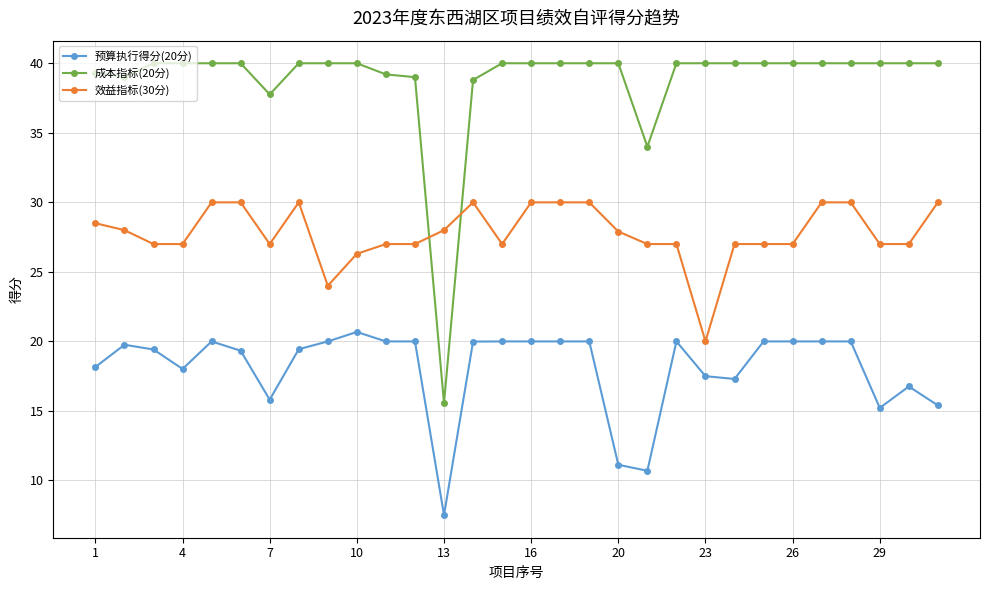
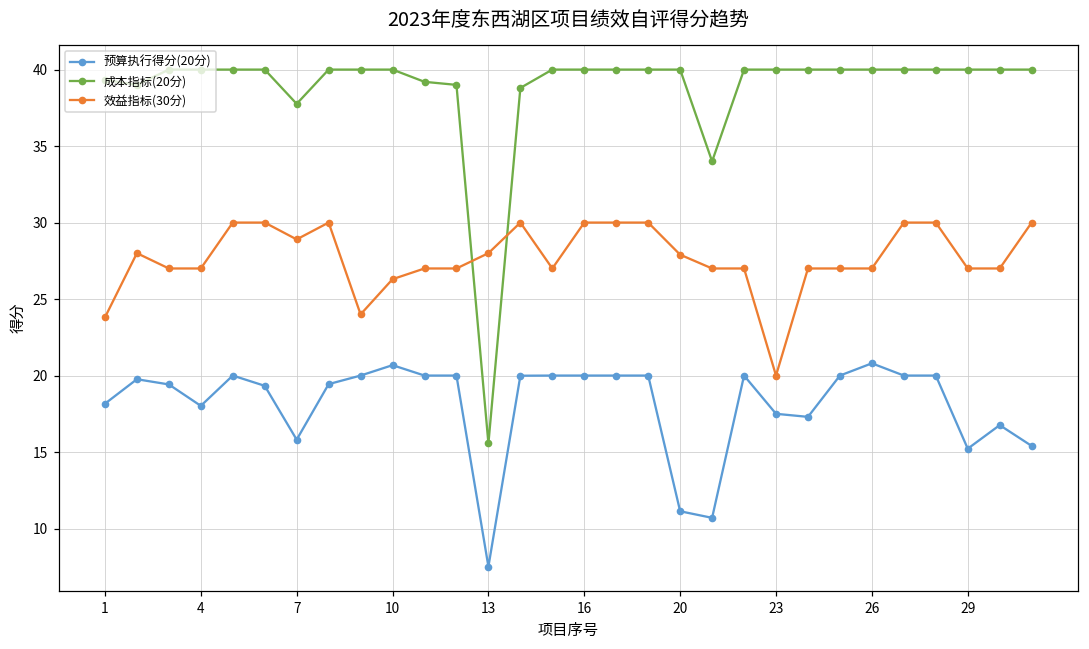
效益指标(30分), 1: 28.5 -> 23.8
效益指标(30分), 7: 27.0 -> 28.9
预算执行得分(20分), 26: 20.0 -> 20.8
